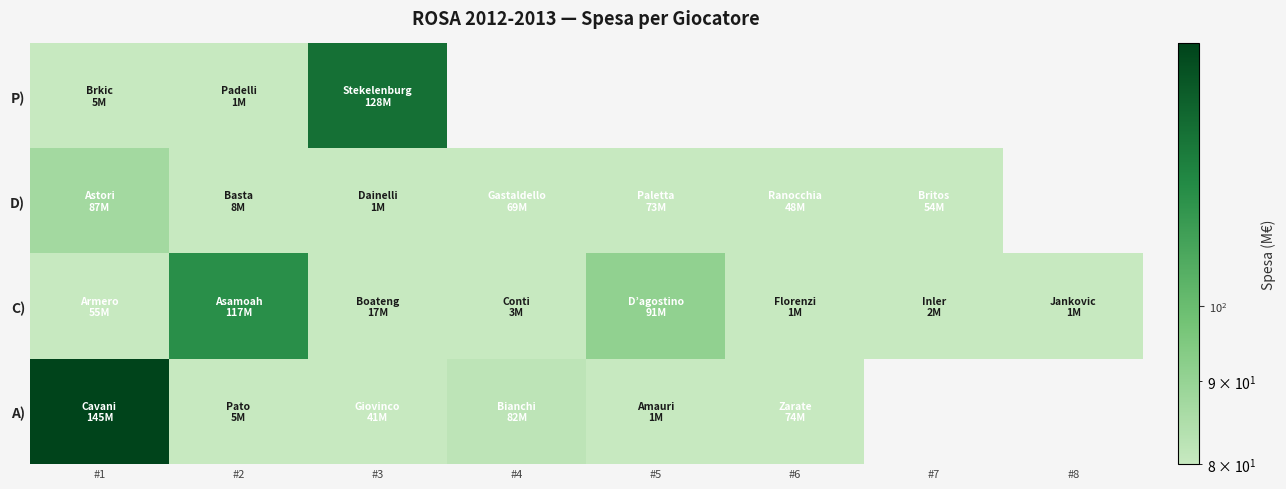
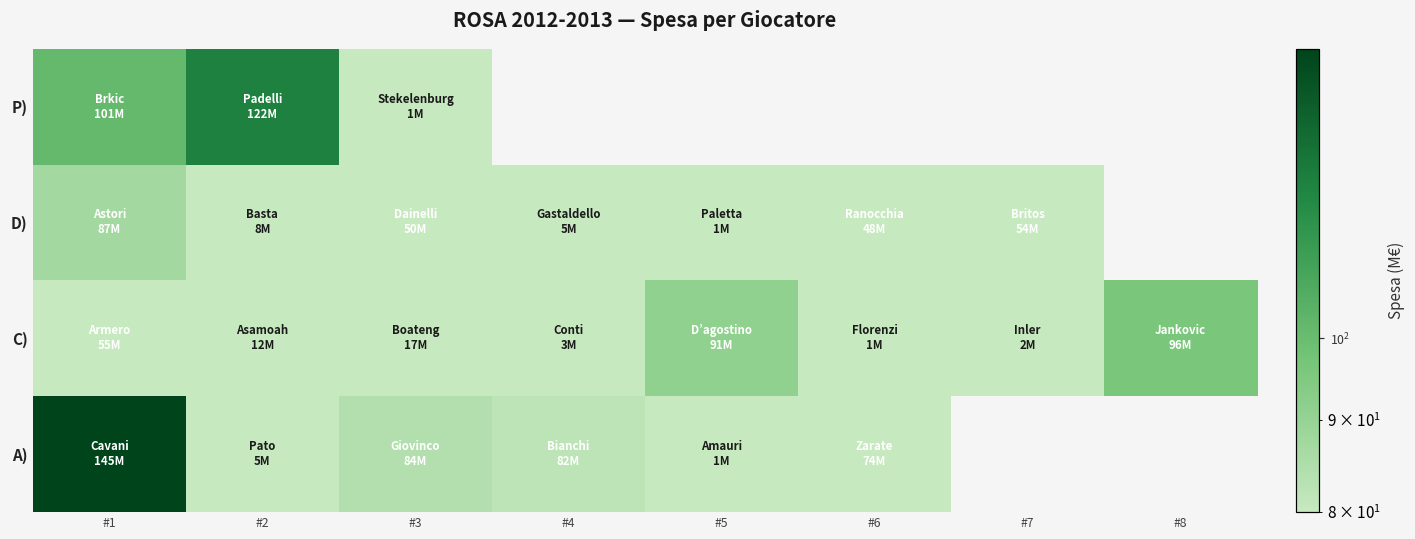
P), #1: 5M -> 101M
P), #2: 1M -> 122M
P), #3: 128M -> 1M
D), #3: 1M -> 50M
D), #4: 69M -> 5M
D), #5: 73M -> 1M
C), #2: 117M -> 12M
C), #8: 1M -> 96M
A), #3: 41M -> 84M
